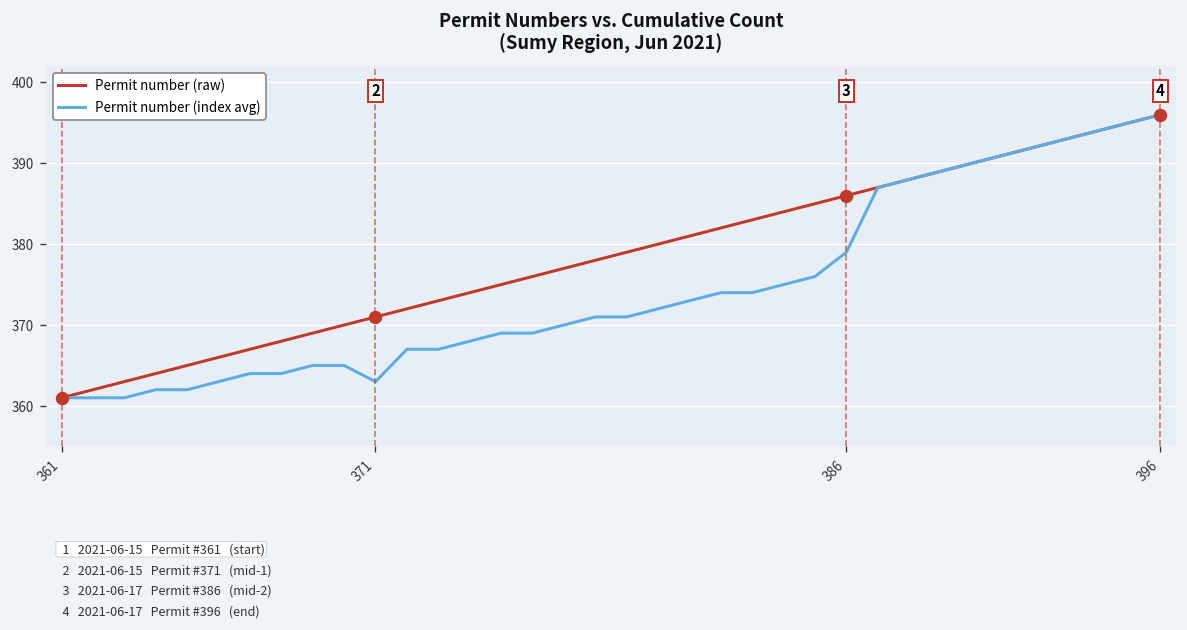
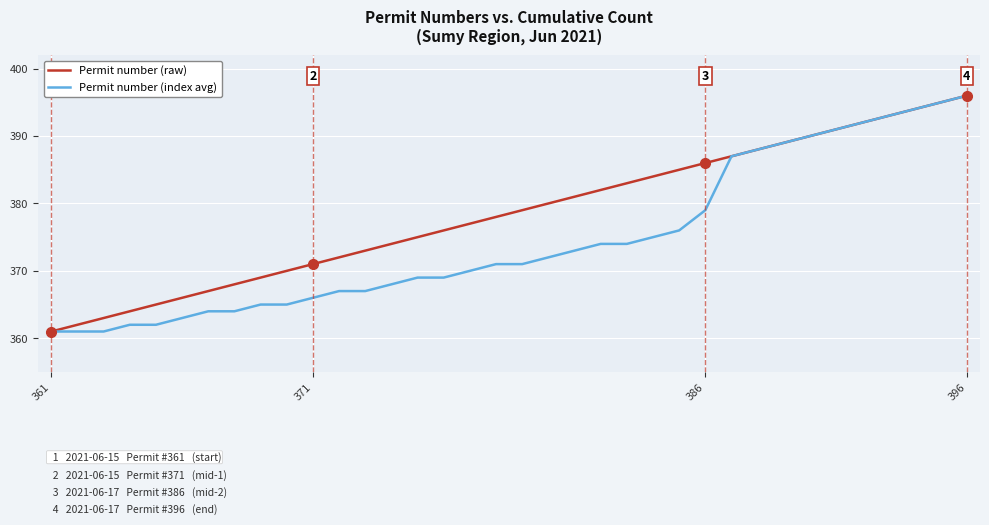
Permit number (index avg), 371: 363 -> 366
